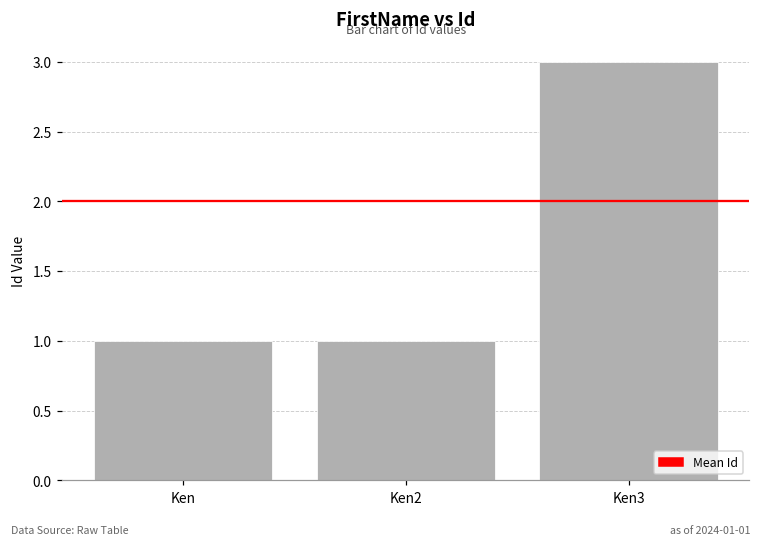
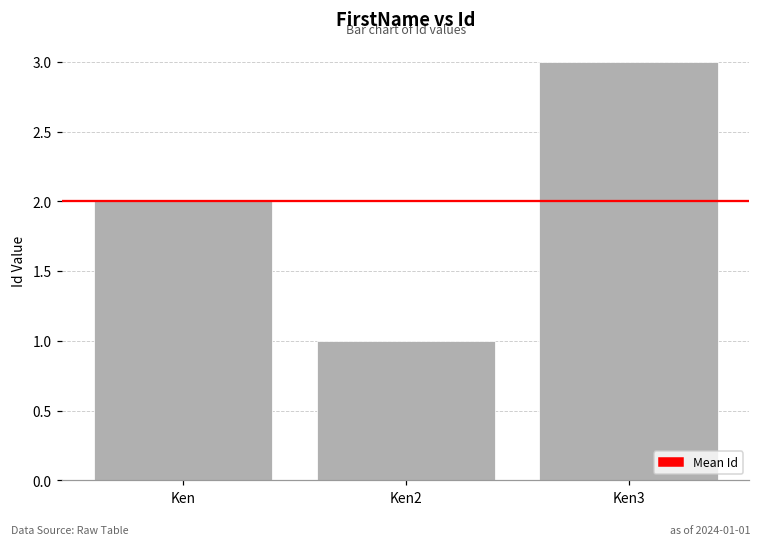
Ken: 1 -> 2
